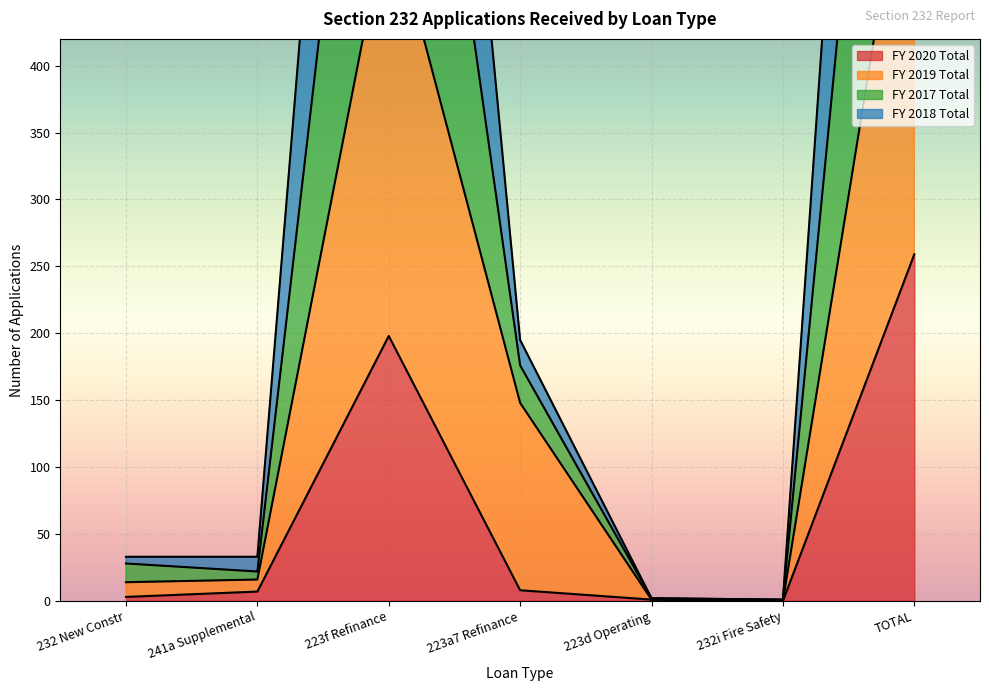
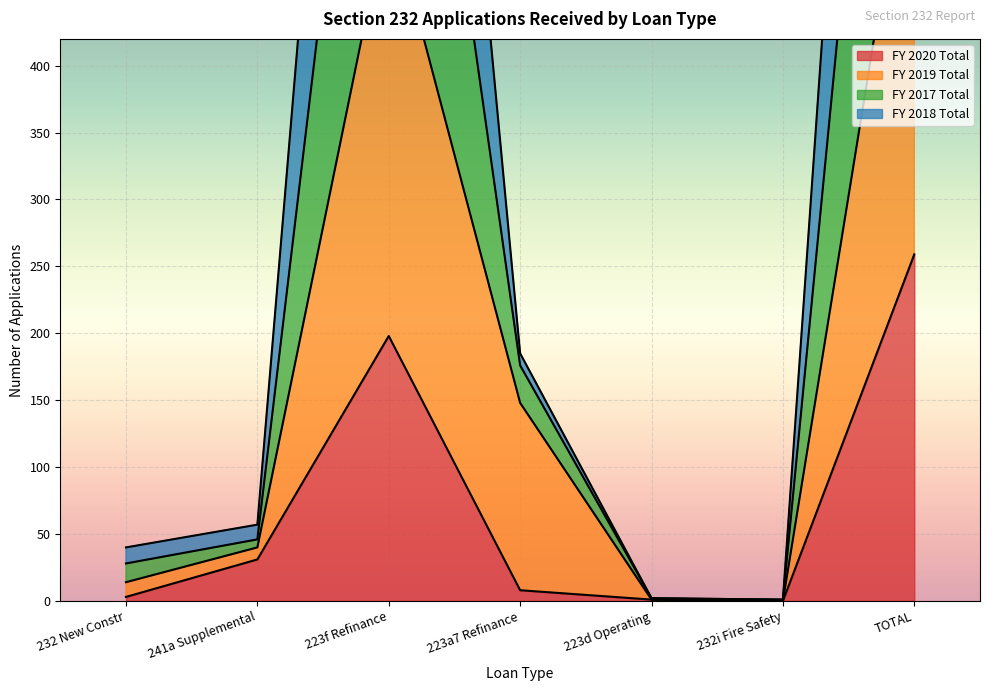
FY 2018 Total, 232 New Constr: 5 -> 12
FY 2020 Total, 241a Supplemental: 7 -> 31
FY 2018 Total, 223a7 Refinance: 19 -> 9
